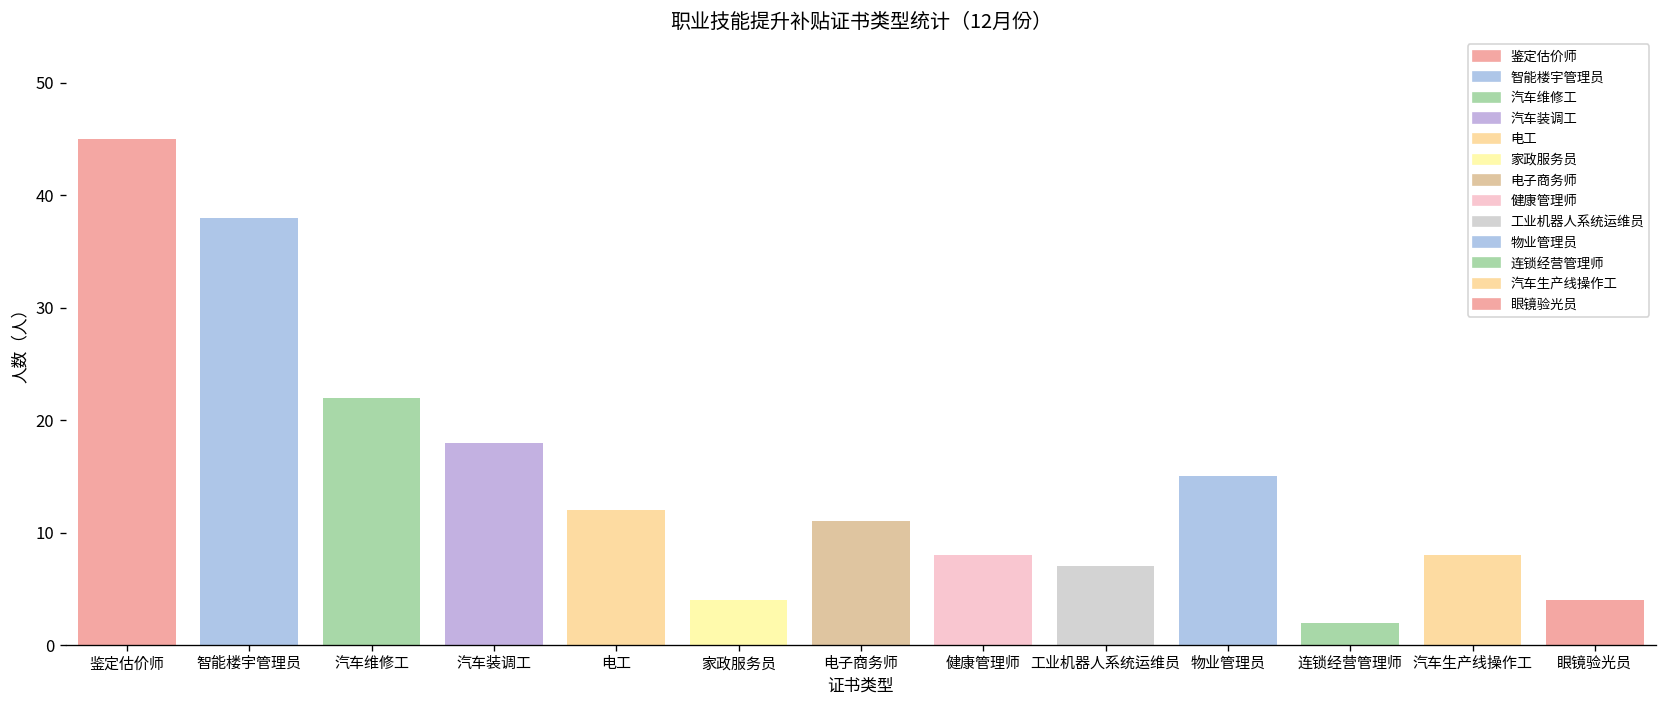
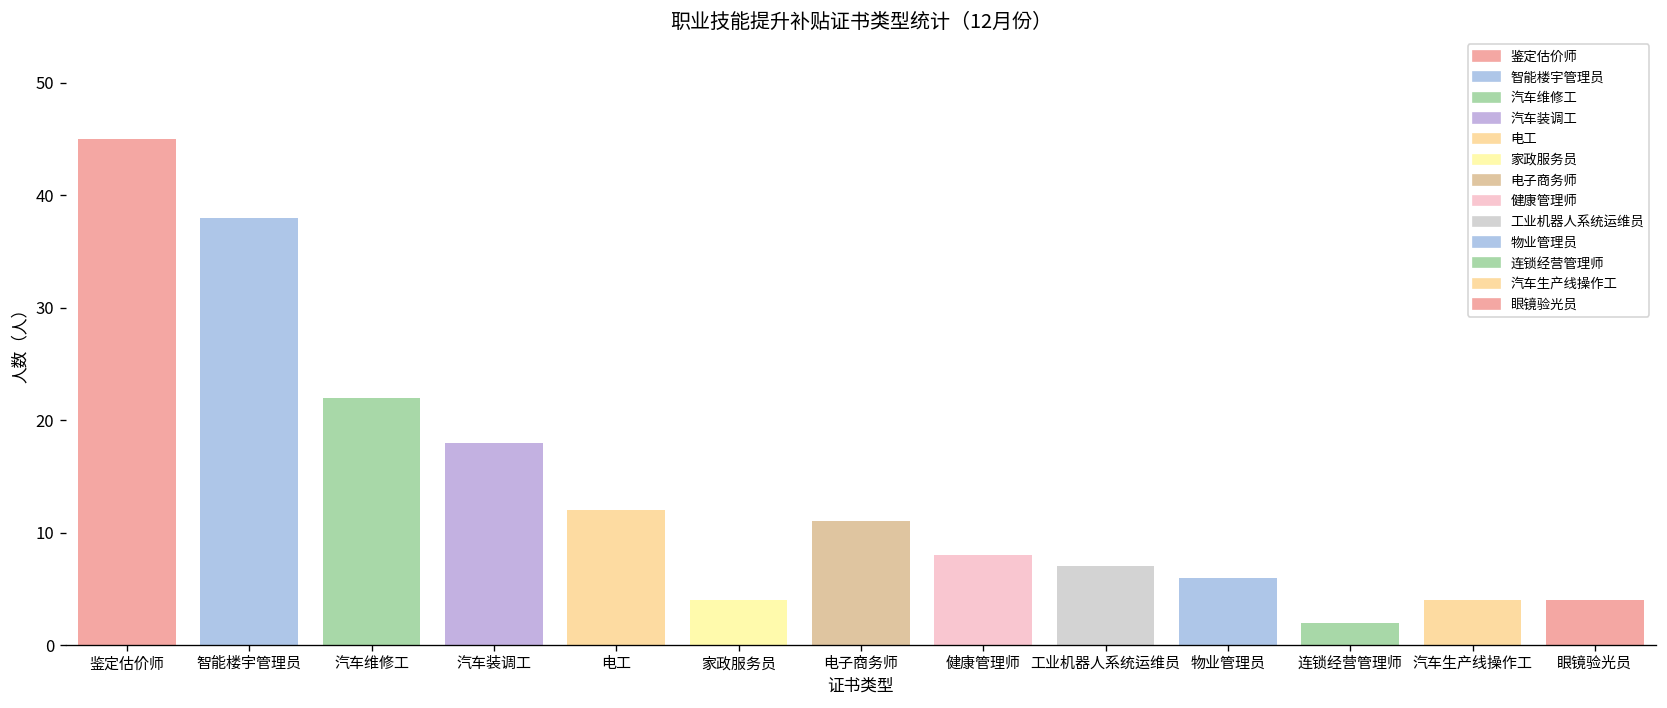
物业管理员: 15 -> 6
汽车生产线操作工: 8 -> 4
